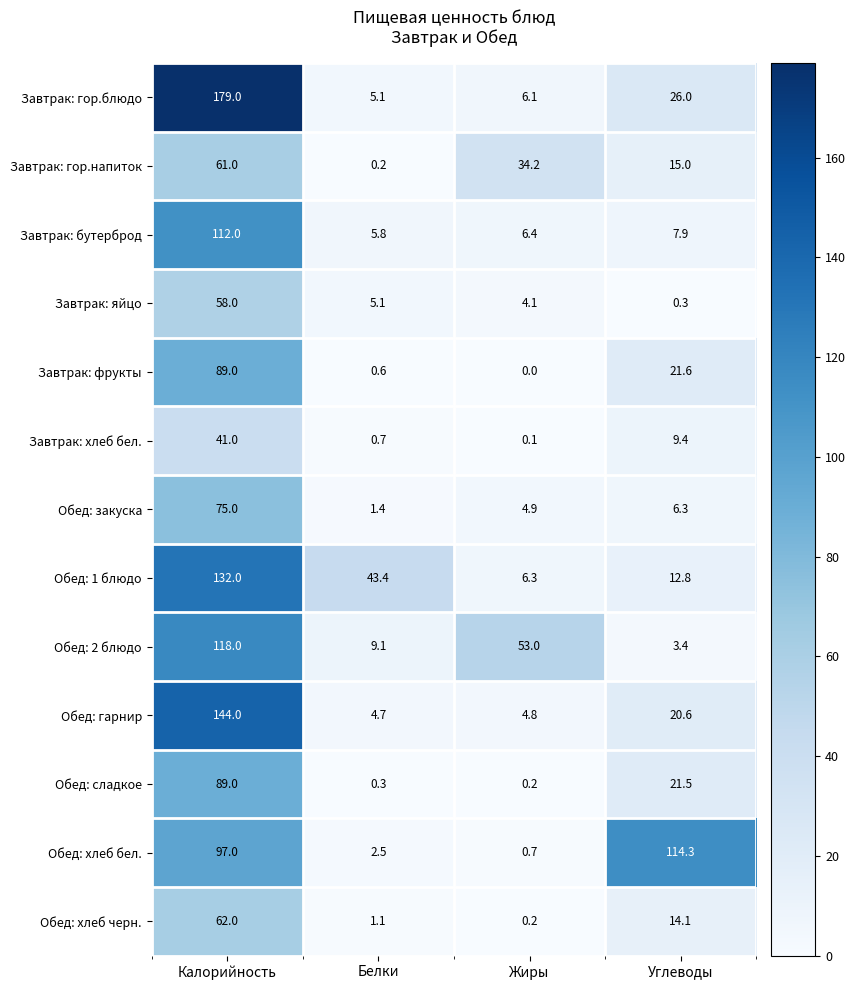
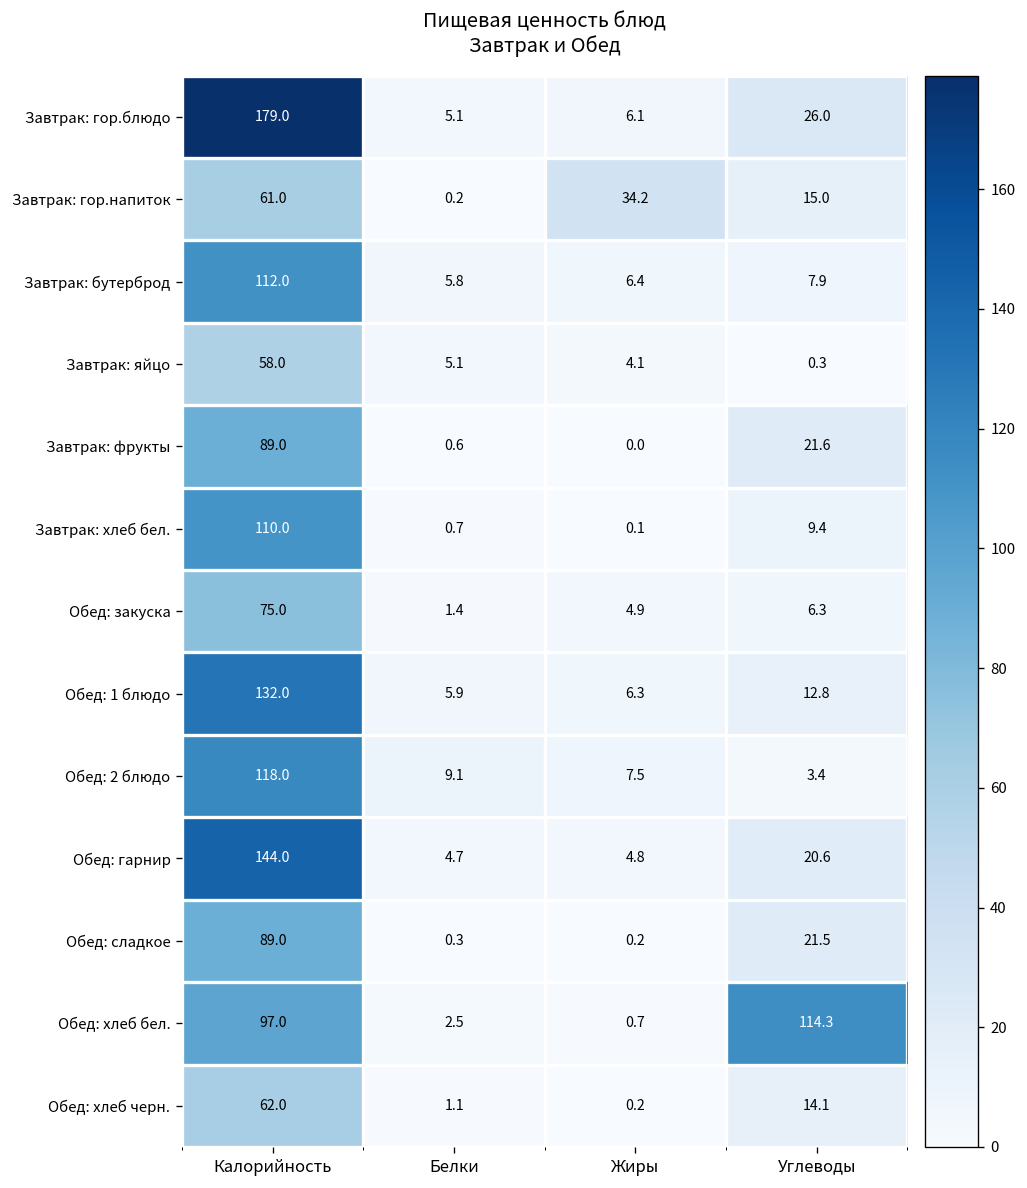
Завтрак: хлеб бел., Калорийность: 41.0 -> 110.0
Обед: 1 блюдо, Белки: 43.4 -> 5.9
Обед: 2 блюдо, Жиры: 53.0 -> 7.5
